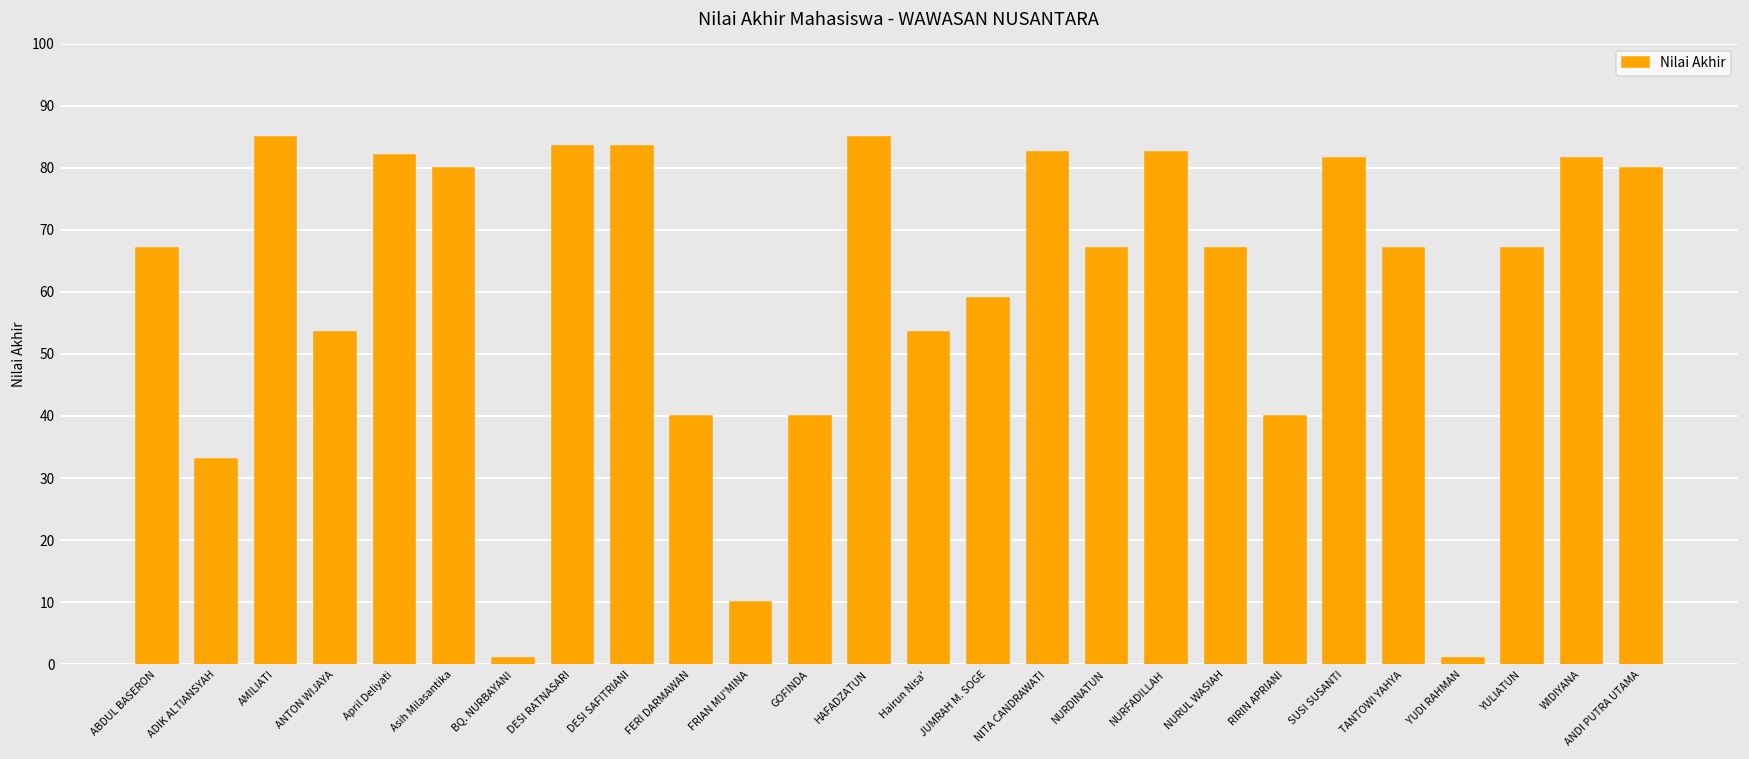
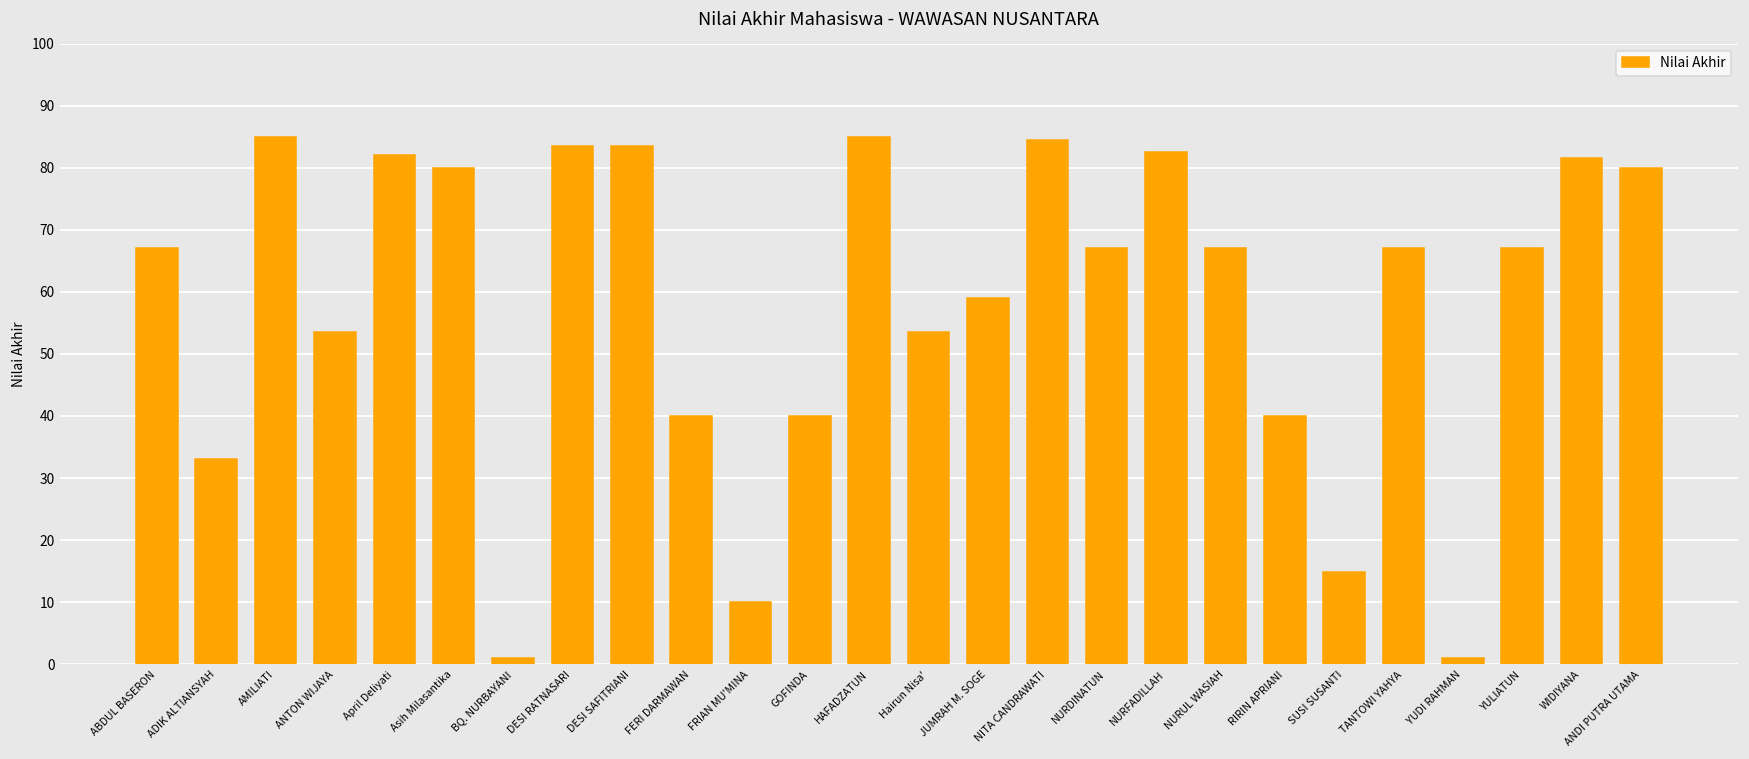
NITA CANDRAWATI: 83 -> 84
SUSI SUSANTI: 82 -> 15
